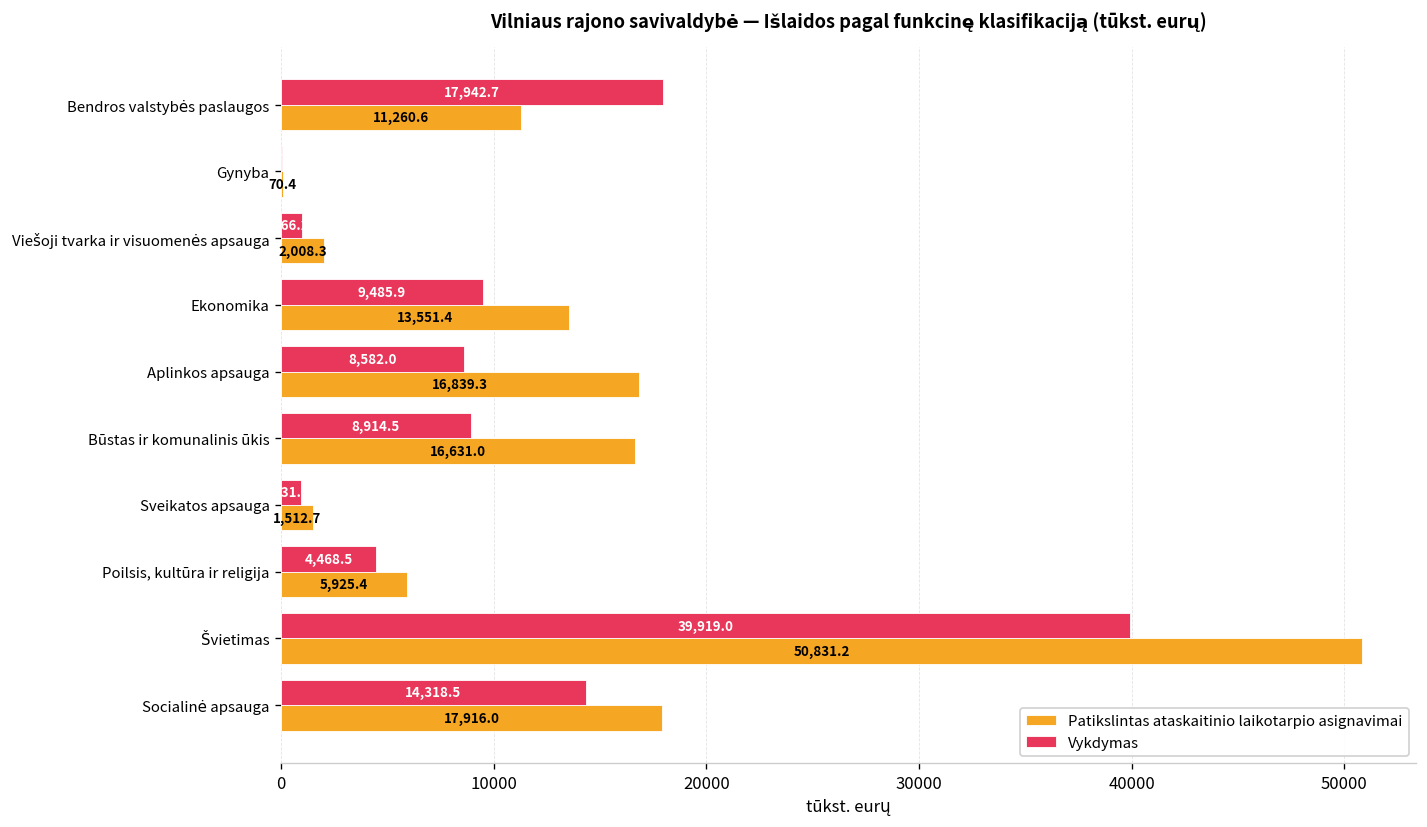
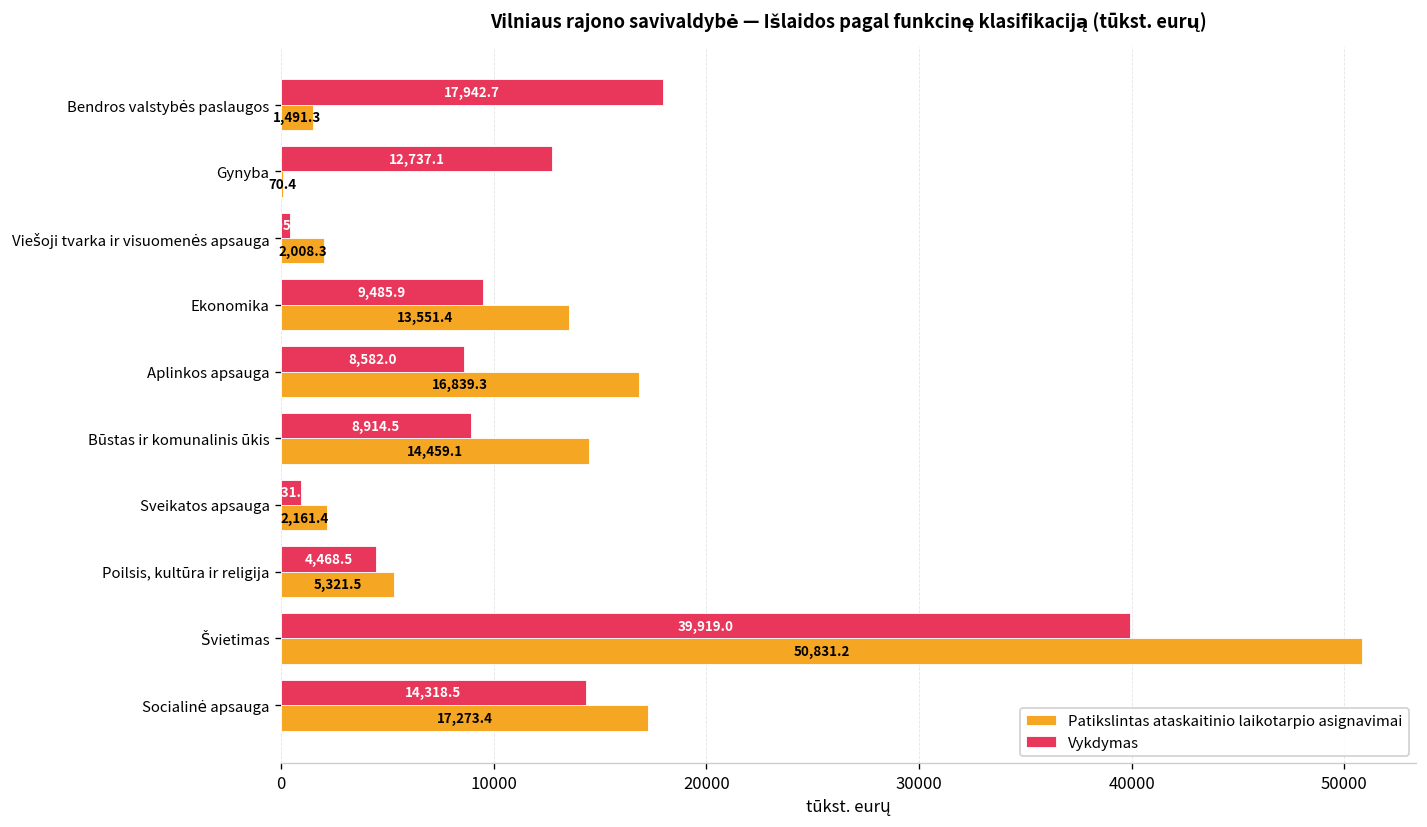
Patikslintas ataskaitinio laikotarpio asignavimai, Bendros valstybės paslaugos: 11,260.6 -> 1,491.3
Vykdymas, Gynyba: 100 -> 12700
Vykdymas, Viešoji tvarka ir visuomenės apsauga: 1000 -> 400
Patikslintas ataskaitinio laikotarpio asignavimai, Būstas ir komunalinis ūkis: 16,631.0 -> 14,459.1
Patikslintas ataskaitinio laikotarpio asignavimai, Sveikatos apsauga: 1,512.7 -> 2,161.4
Patikslintas ataskaitinio laikotarpio asignavimai, Poilsis, kultūra ir religija: 5,925.4 -> 5,321.5
Patikslintas ataskaitinio laikotarpio asignavimai, Socialinė apsauga: 17,916.0 -> 17,273.4
